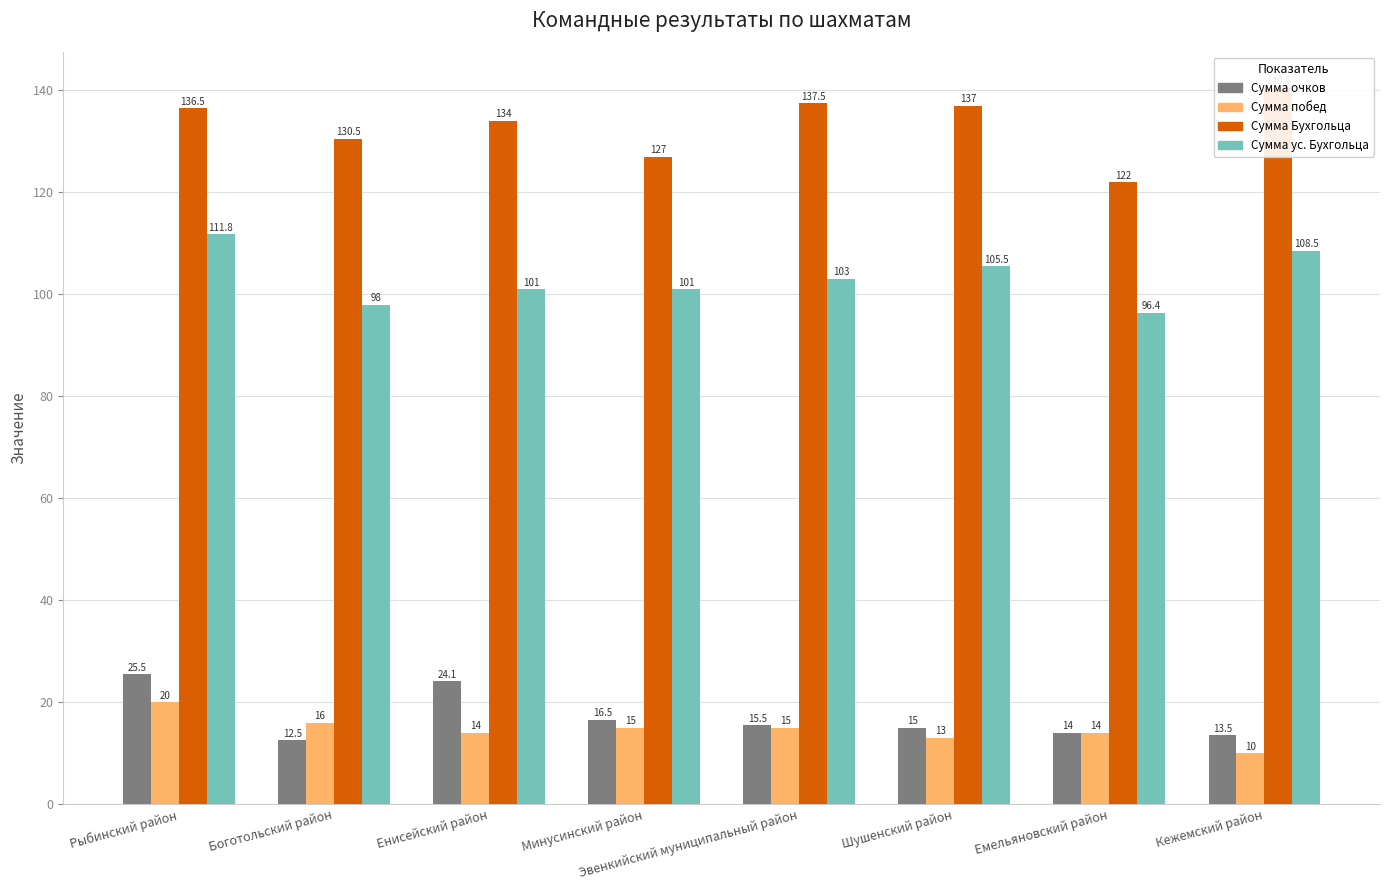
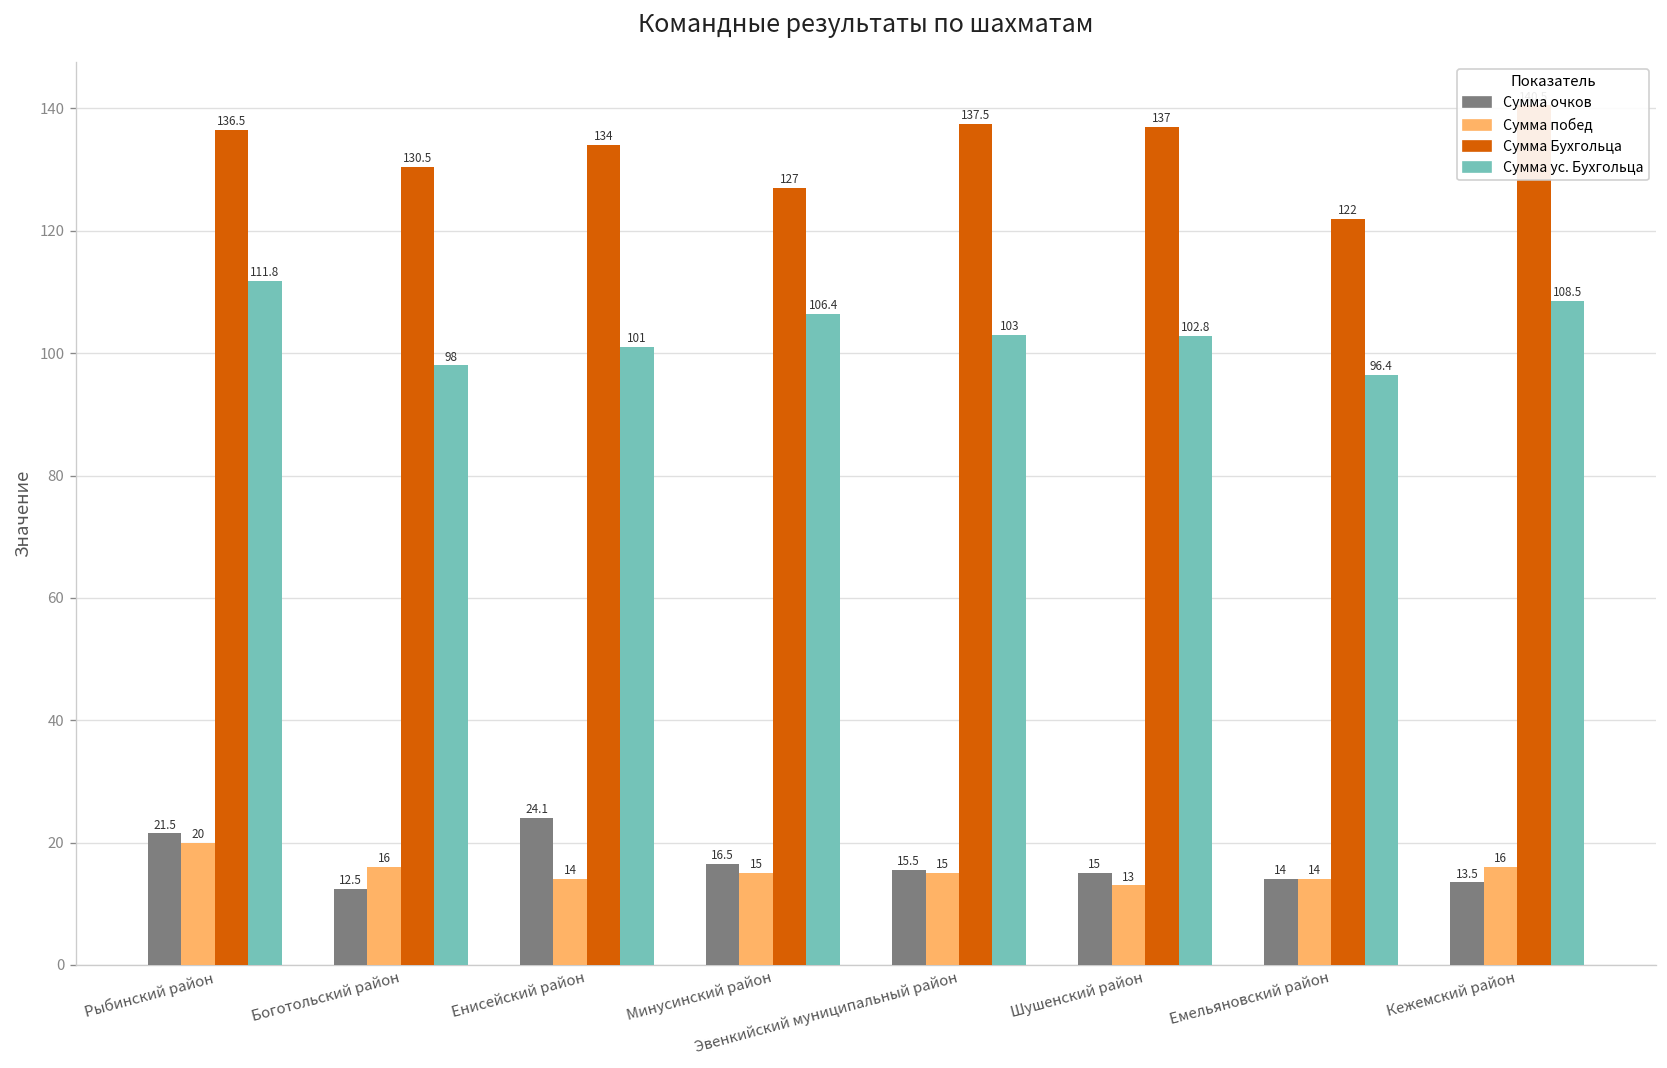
Сумма очков, Рыбинский район: 25.5 -> 21.5
Сумма ус. Бухгольца, Минусинский район: 101 -> 106.4
Сумма ус. Бухгольца, Шушенский район: 105.5 -> 102.8
Сумма побед, Кежемский район: 10 -> 16
